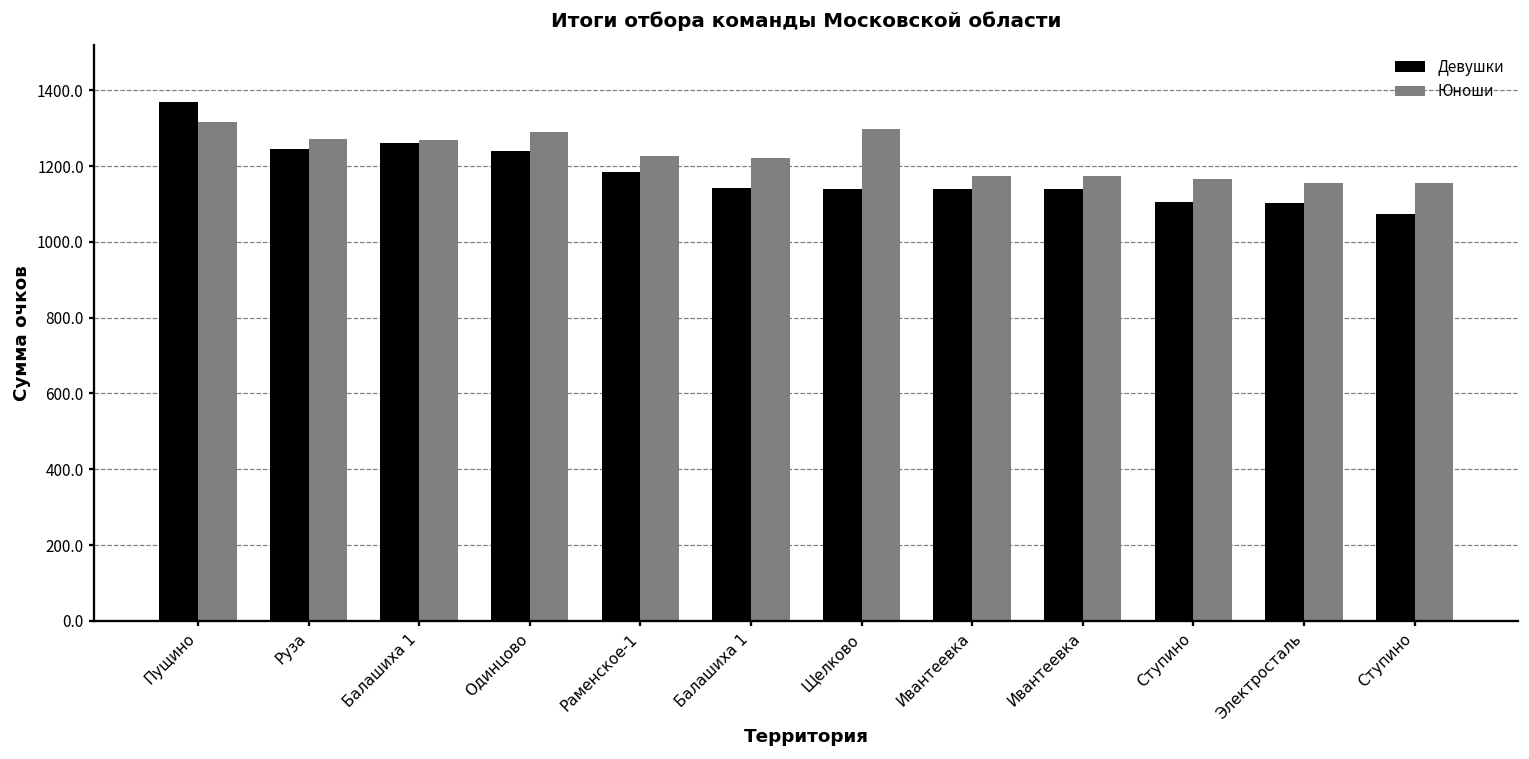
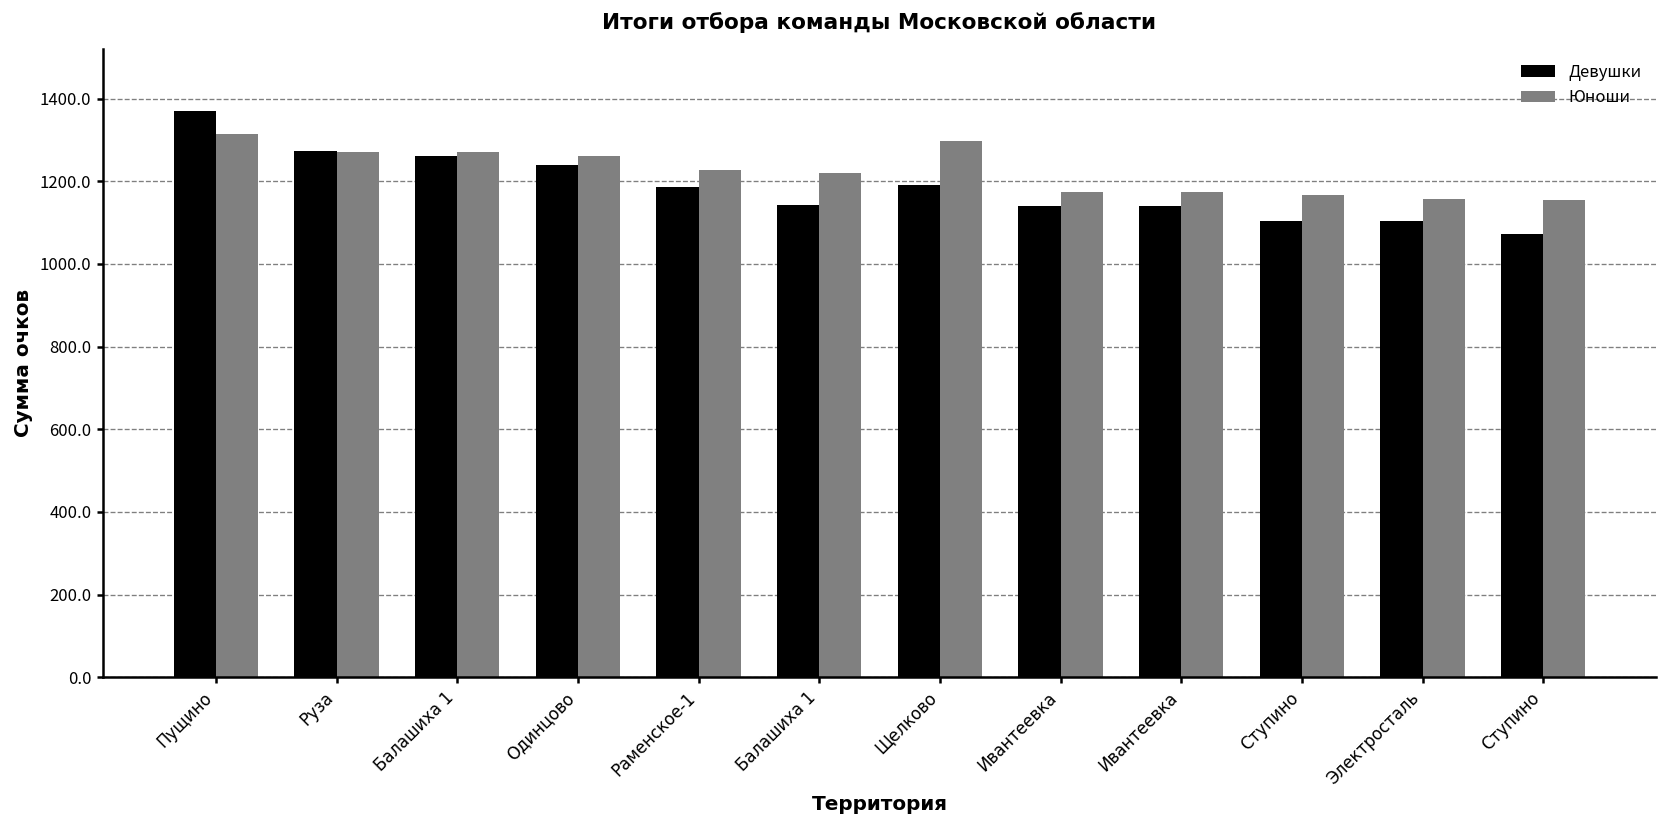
Девушки, Руза: 1240 -> 1270
Юноши, Одинцово: 1290 -> 1260
Девушки, Щелково: 1140 -> 1190
